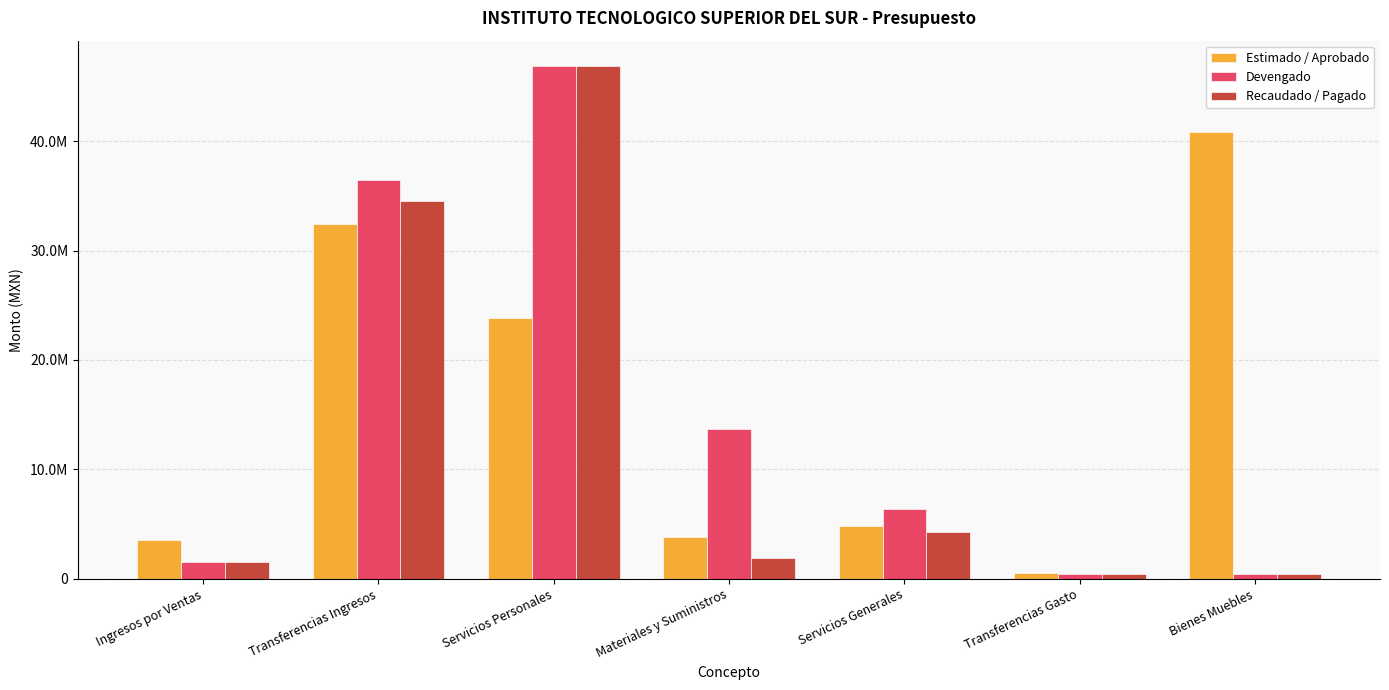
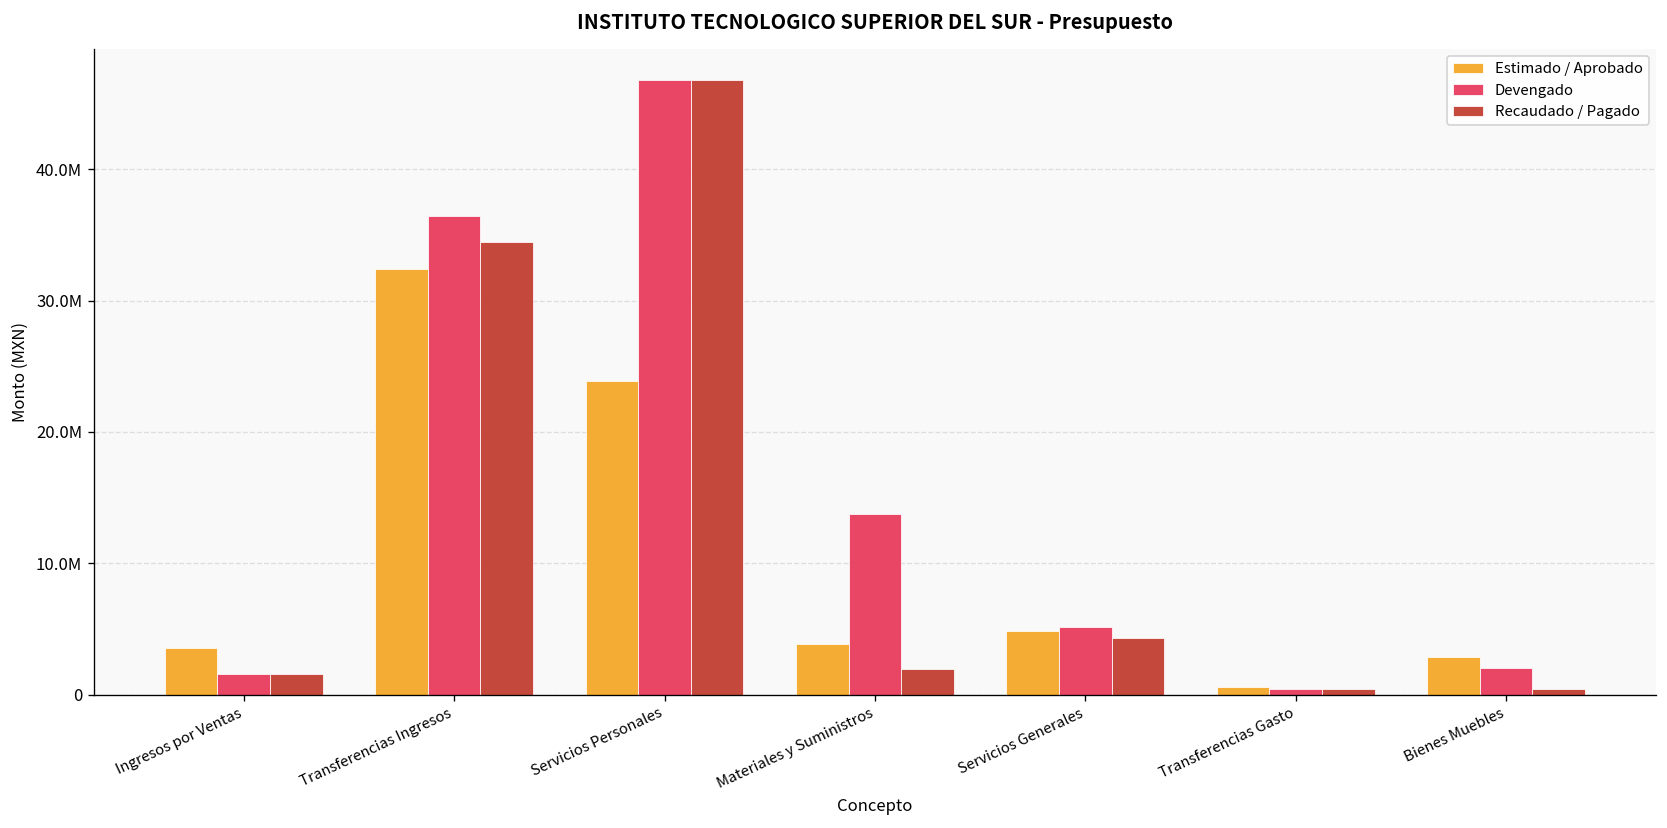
Devengado, Servicios Generales: 6300000 -> 5100000
Estimado / Aprobado, Bienes Muebles: 40800000 -> 2800000
Devengado, Bienes Muebles: 500000 -> 2000000
